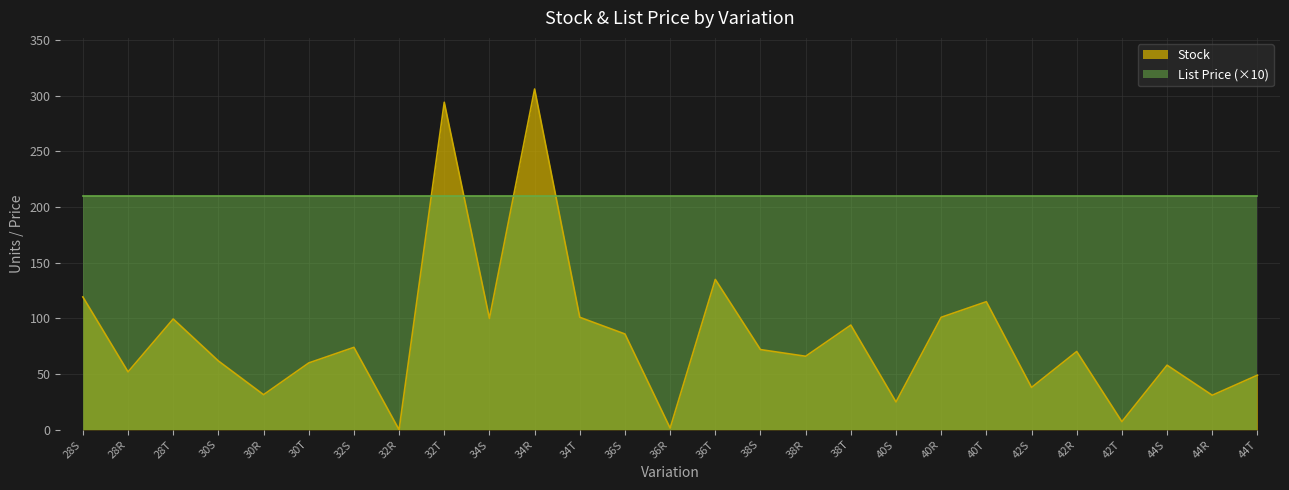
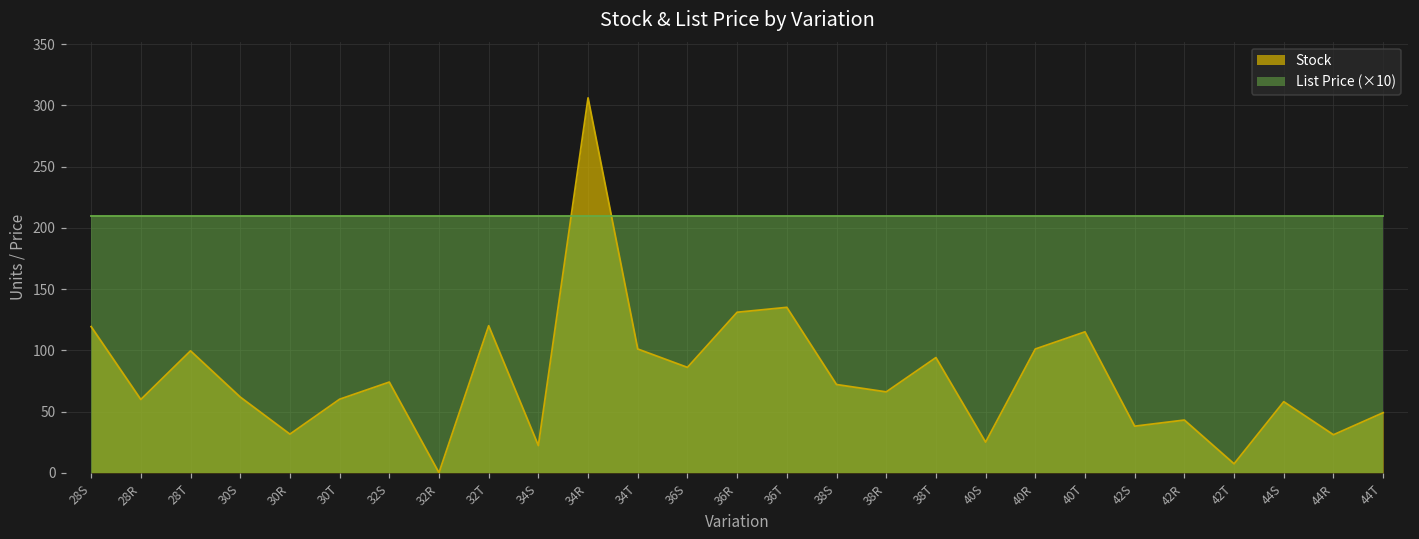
Stock, 28R: 52 -> 60
Stock, 32T: 294 -> 120
Stock, 34S: 100 -> 22
Stock, 36R: 2 -> 131
Stock, 42R: 70 -> 43
